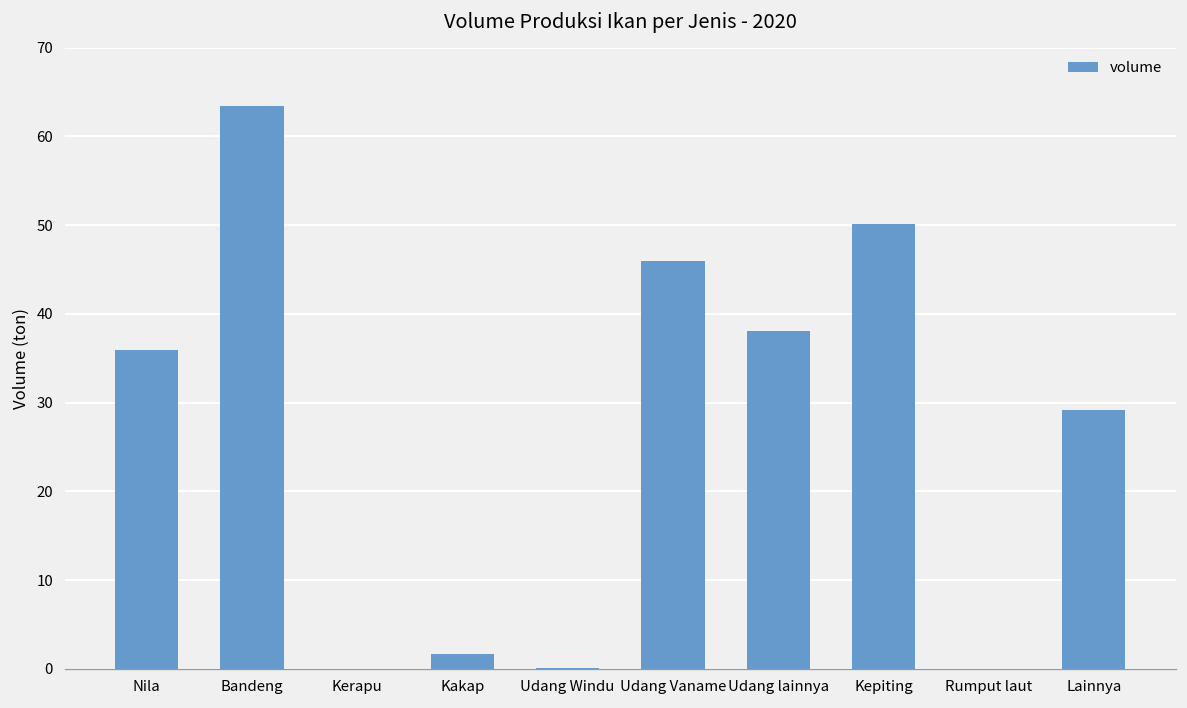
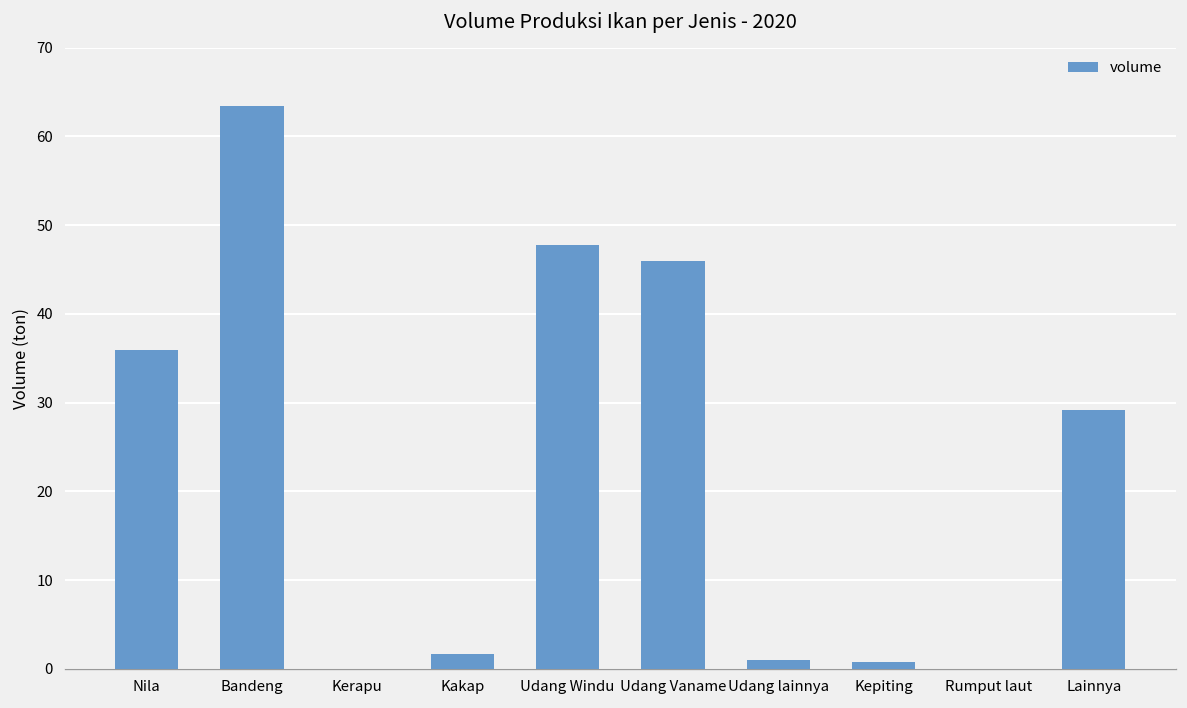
Udang Windu: 0 -> 48
Udang lainnya: 38 -> 1
Kepiting: 50 -> 1
